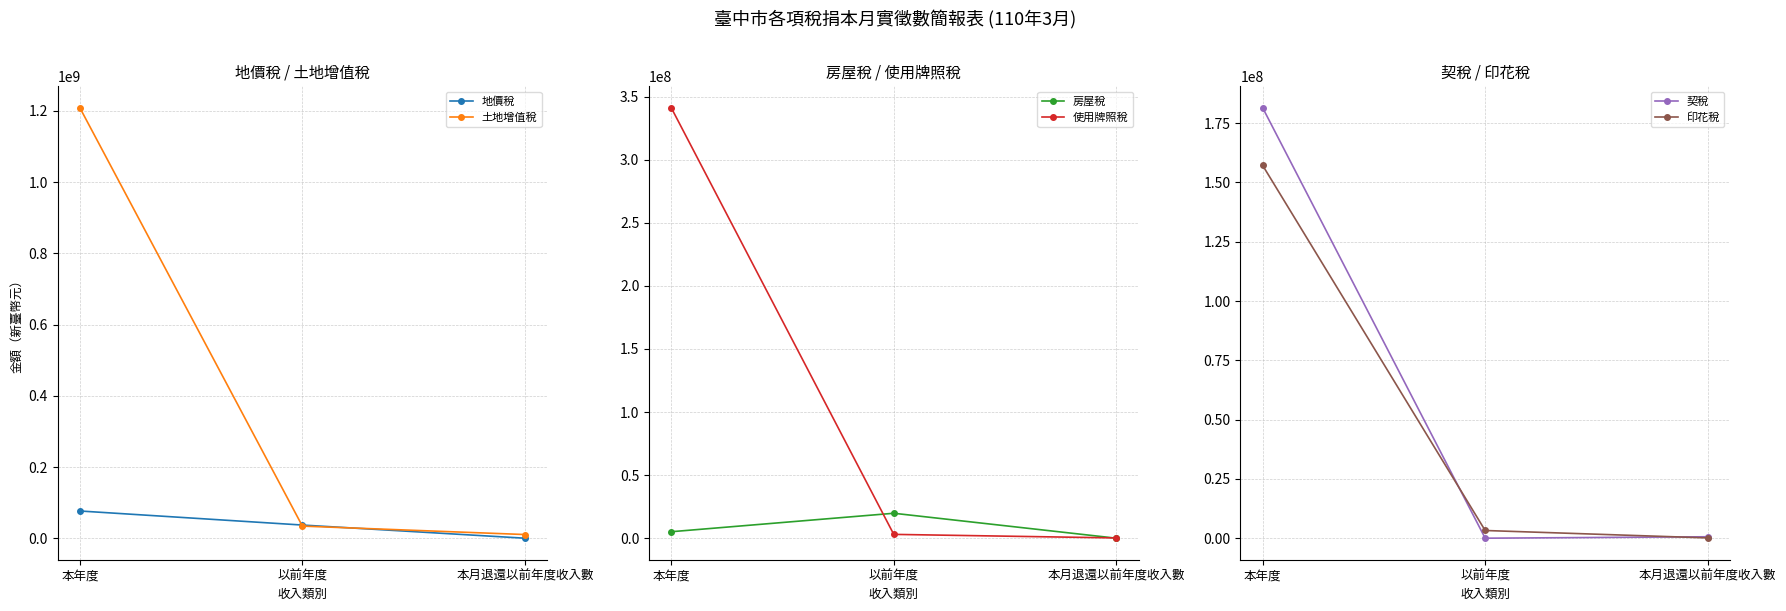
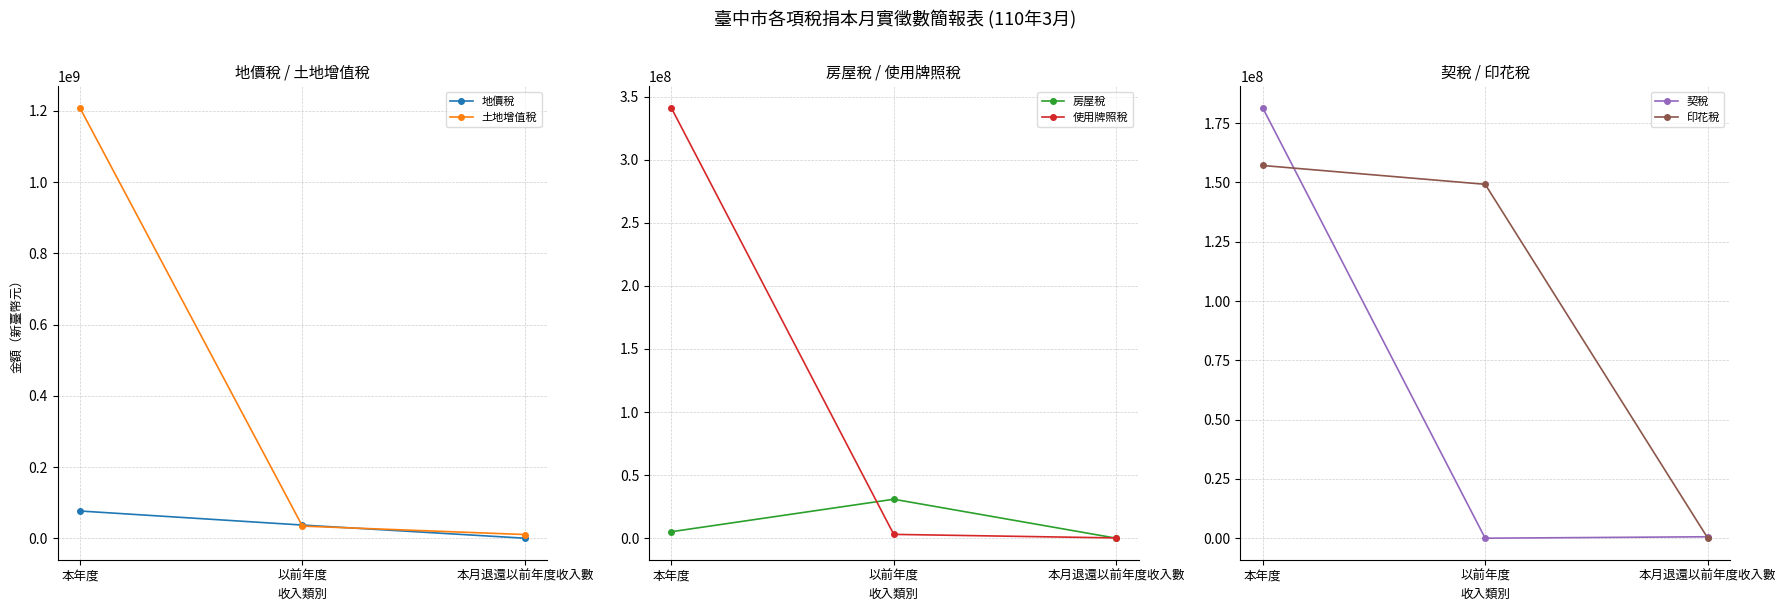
房屋稅 / 使用牌照稅, 房屋稅, 以前年度: 20000000 -> 31000000
契稅 / 印花稅, 印花稅, 以前年度: 3000000 -> 149000000
